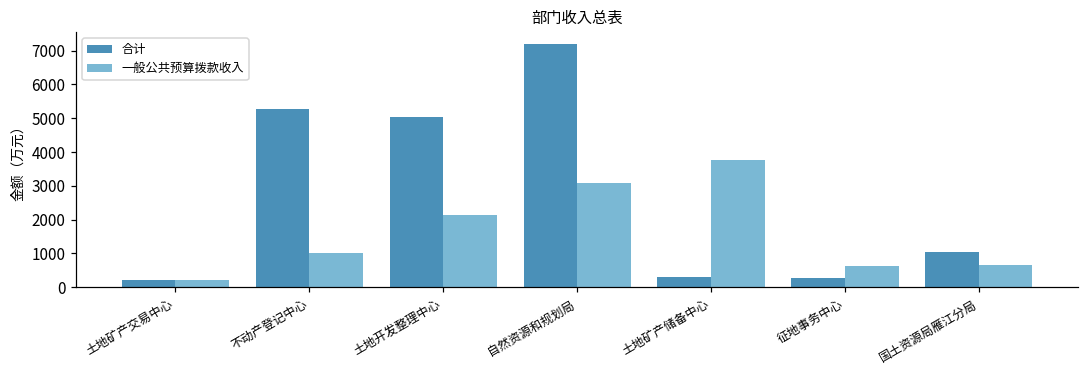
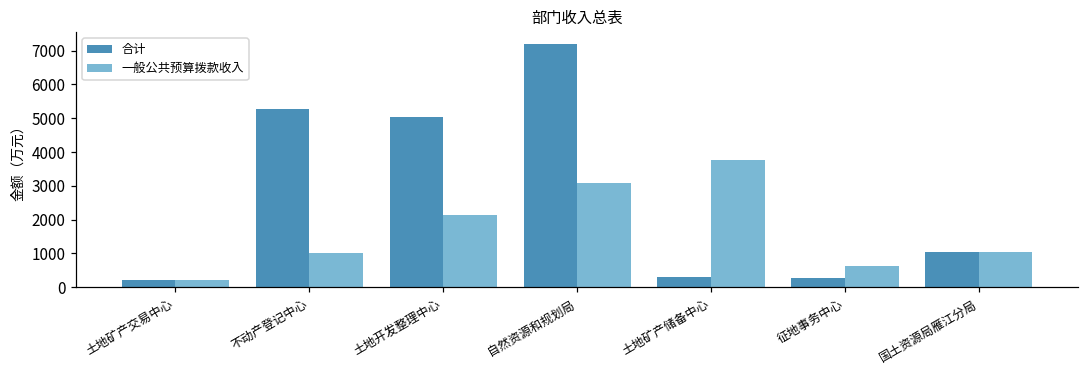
一般公共预算拨款收入, 国土资源局雁江分局: 700 -> 1000
